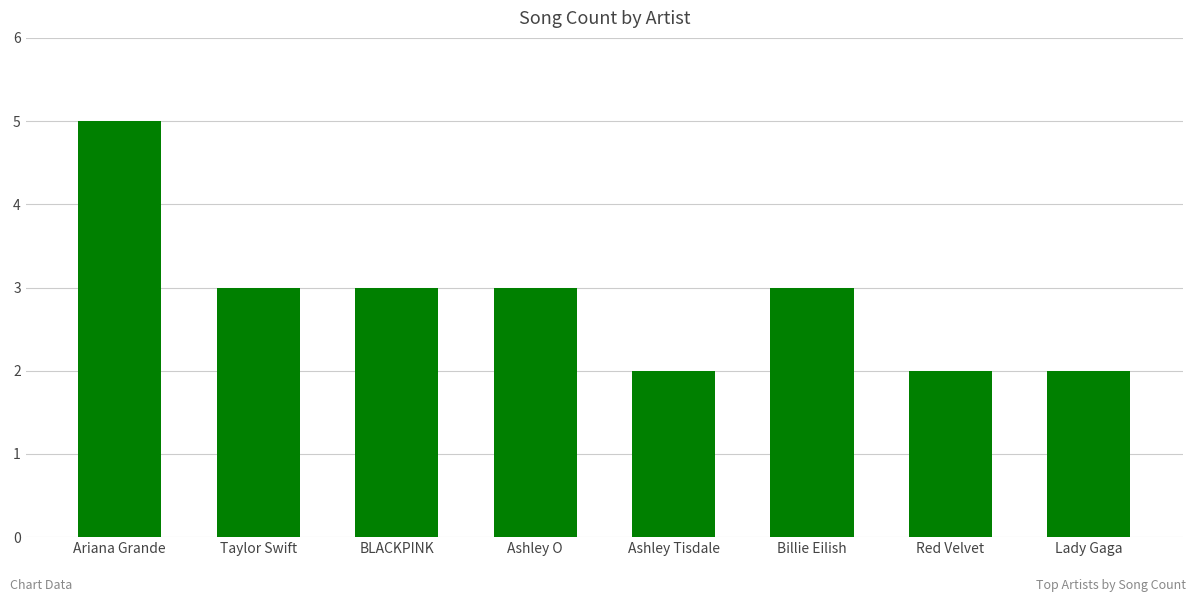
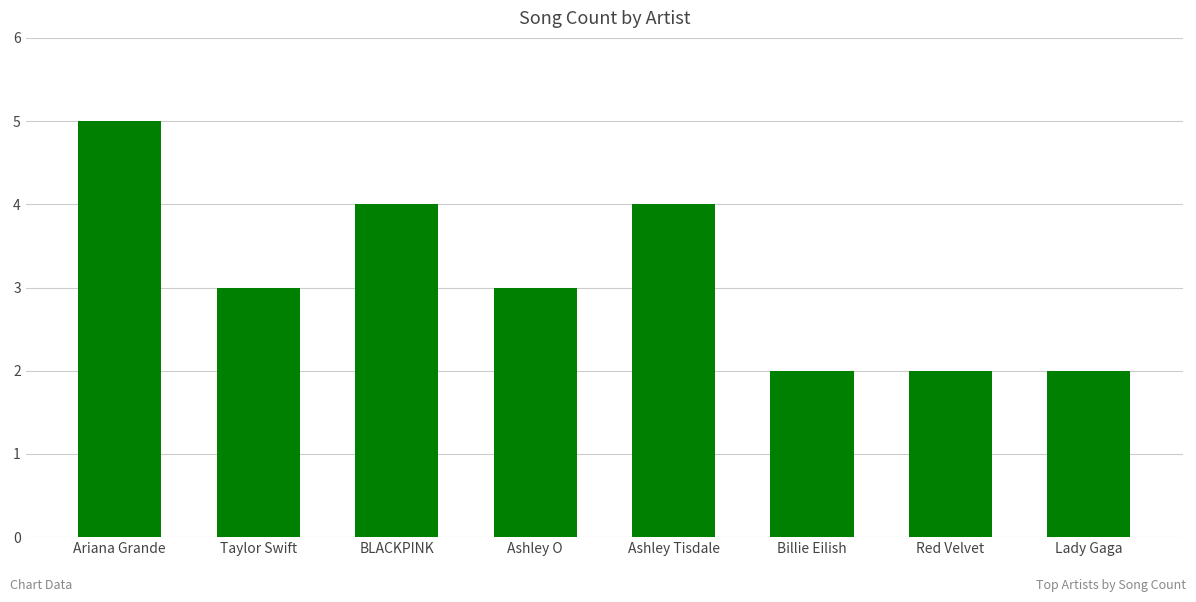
BLACKPINK: 3 -> 4
Ashley Tisdale: 2 -> 4
Billie Eilish: 3 -> 2
